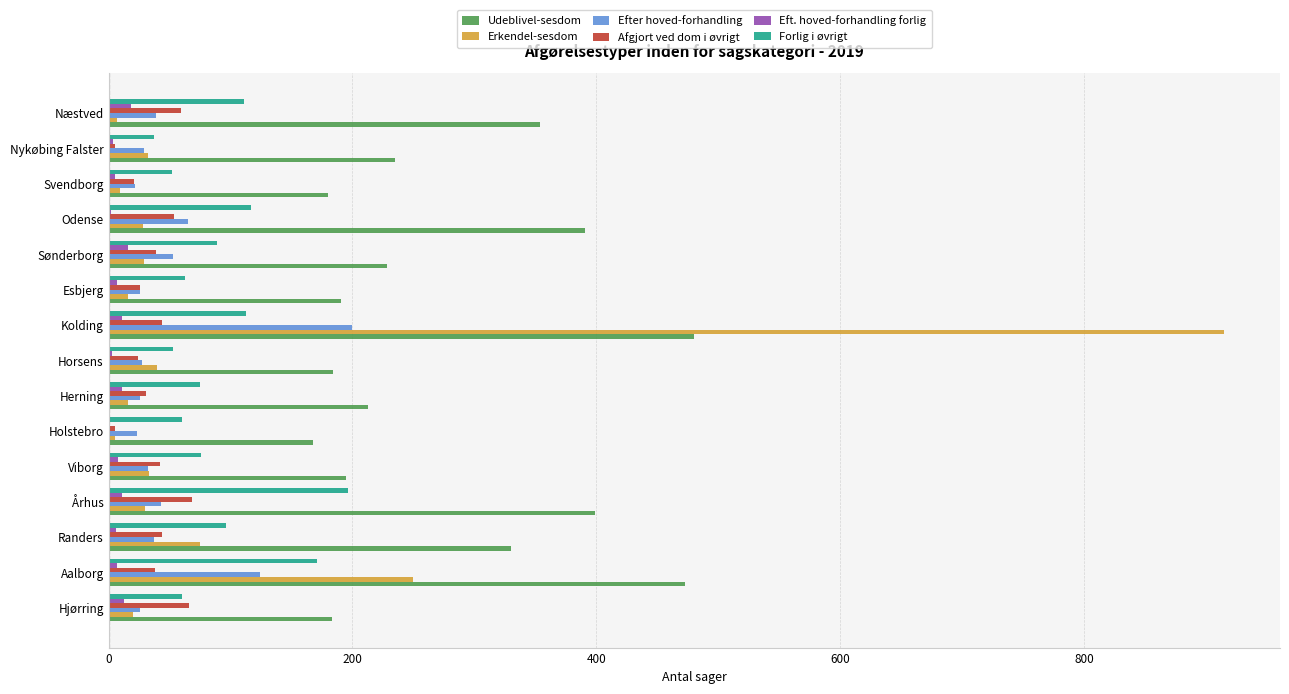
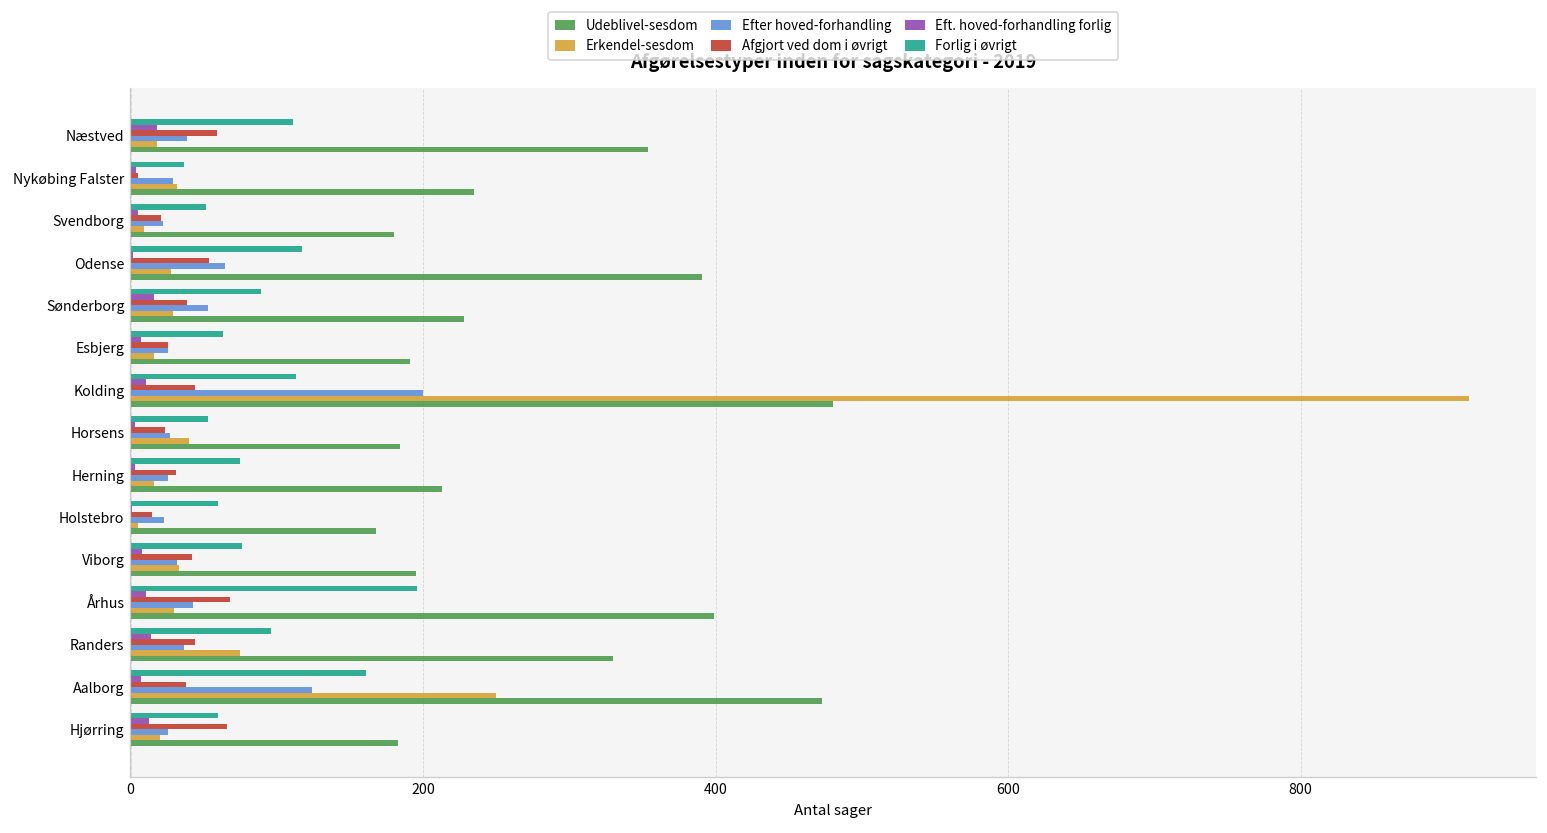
Erkendel-sesdom, Næstved: 7 -> 18
Eft. hoved-forhandling forlig, Herning: 11 -> 3
Afgjort ved dom i øvrigt, Holstebro: 5 -> 15
Eft. hoved-forhandling forlig, Randers: 6 -> 14
Forlig i øvrigt, Aalborg: 171 -> 161
